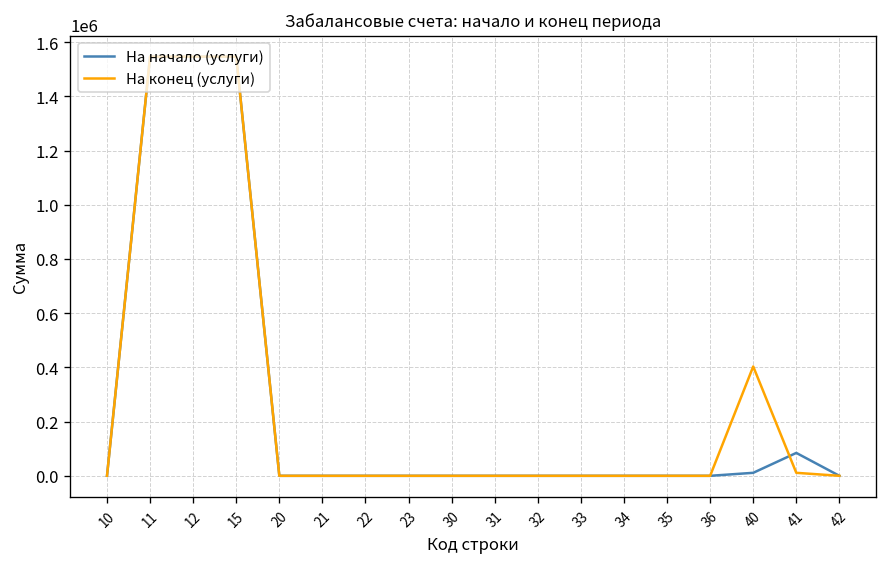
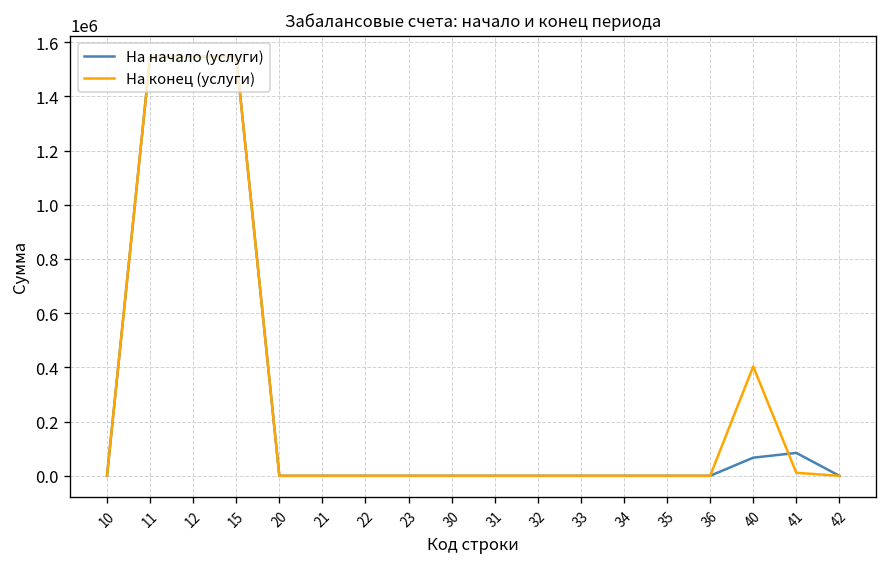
На начало (услуги), 40: 10000 -> 70000
